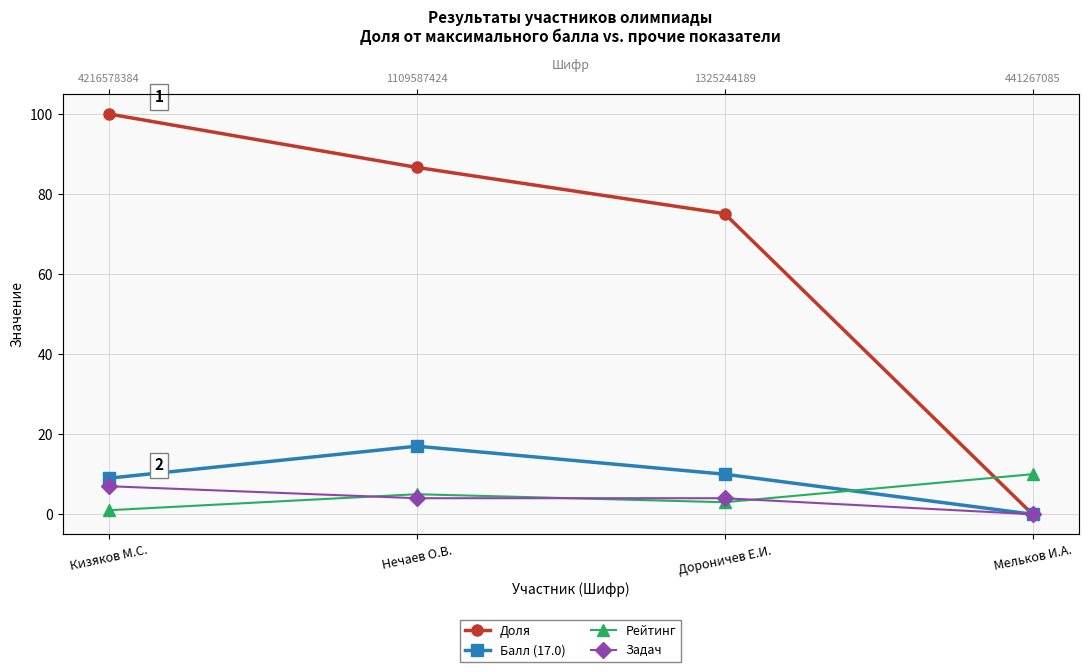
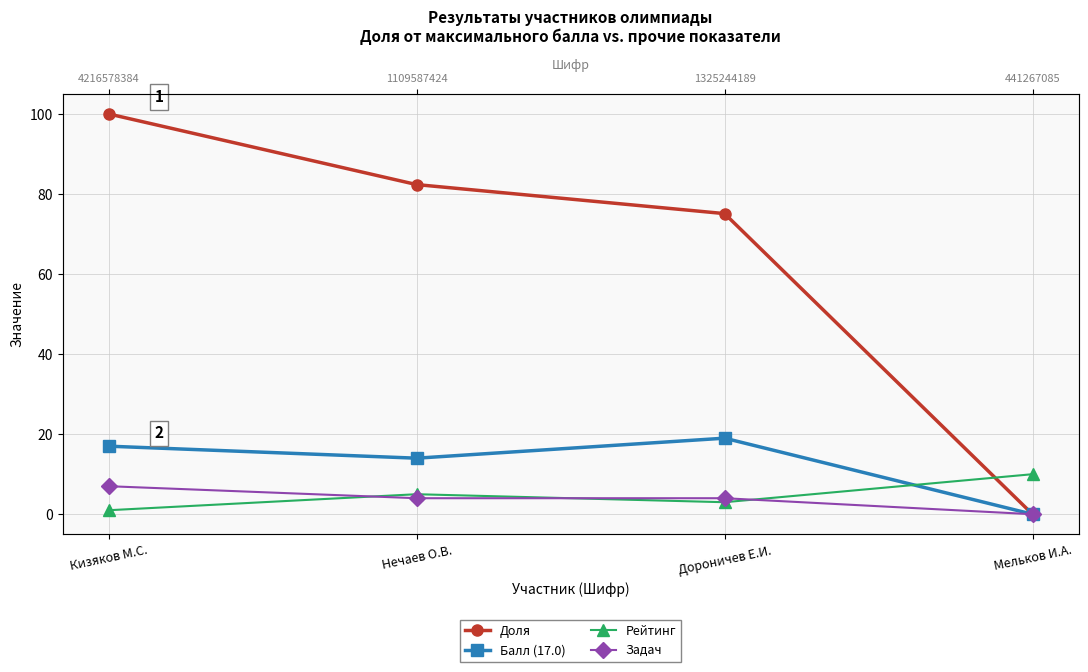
Балл (17.0), Кизяков М.С.: 9 -> 17
Доля, Нечаев О.В.: 87 -> 82
Балл (17.0), Нечаев О.В.: 17 -> 14
Балл (17.0), Дороничев Е.И.: 10 -> 19
